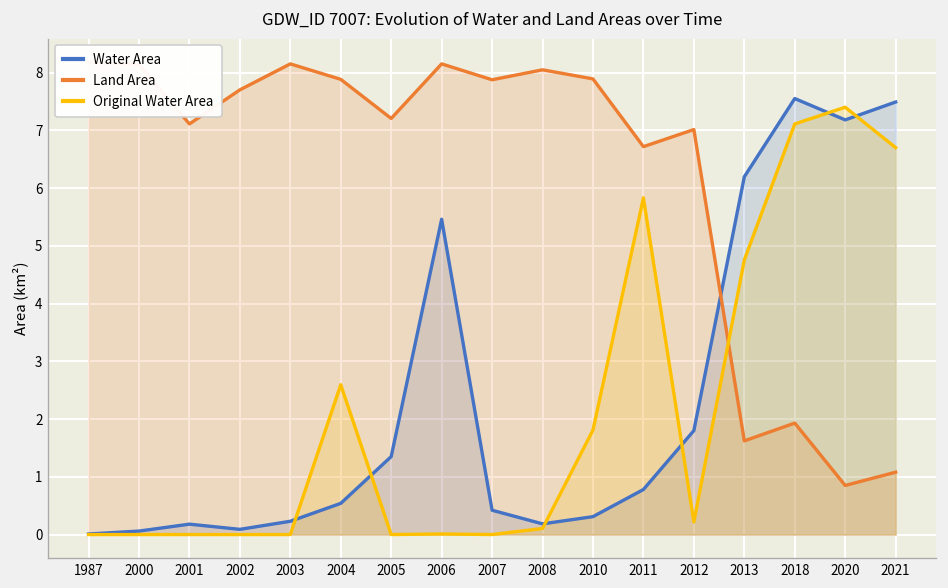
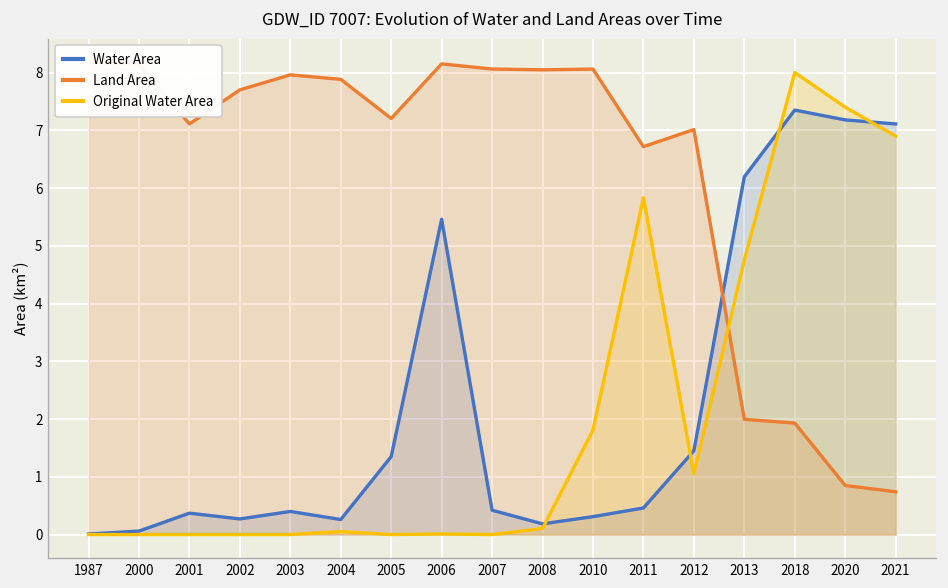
Water Area, 2001: 0.2 -> 0.4
Water Area, 2002: 0.1 -> 0.3
Water Area, 2003: 0.2 -> 0.4
Land Area, 2003: 8.2 -> 8.0
Water Area, 2004: 0.5 -> 0.3
Original Water Area, 2004: 2.6 -> 0.1
Land Area, 2007: 7.9 -> 8.1
Land Area, 2010: 7.9 -> 8.1
Water Area, 2011: 0.8 -> 0.5
Water Area, 2012: 1.8 -> 1.5
Original Water Area, 2012: 0.2 -> 1.1
Land Area, 2013: 1.6 -> 2.0
Water Area, 2018: 7.6 -> 7.4
Original Water Area, 2018: 7.1 -> 8.0
Water Area, 2021: 7.5 -> 7.1
Land Area, 2021: 1.1 -> 0.7
Original Water Area, 2021: 6.7 -> 6.9
